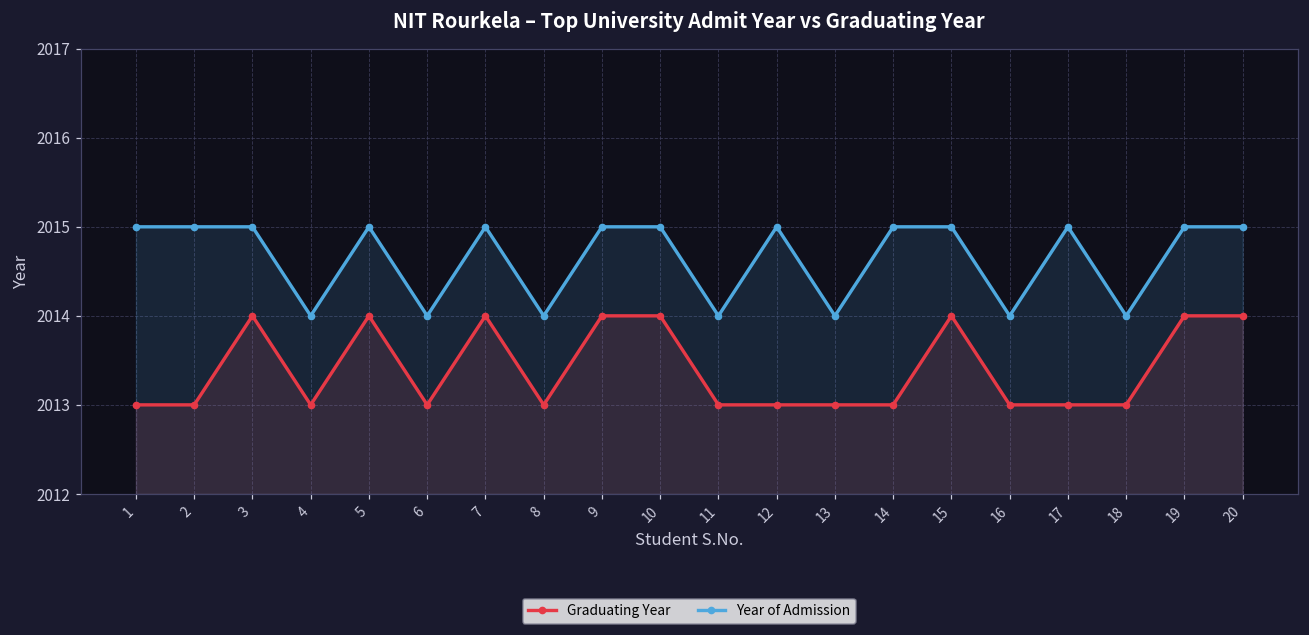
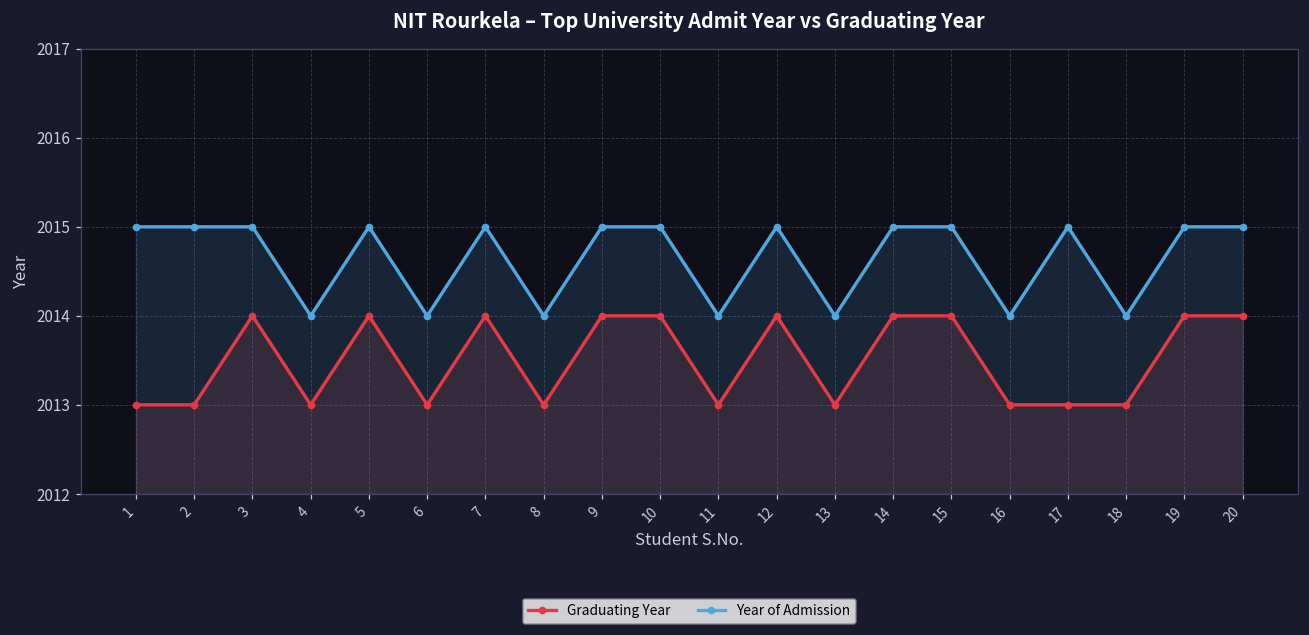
Graduating Year, 12: 2013 -> 2014
Graduating Year, 14: 2013 -> 2014
